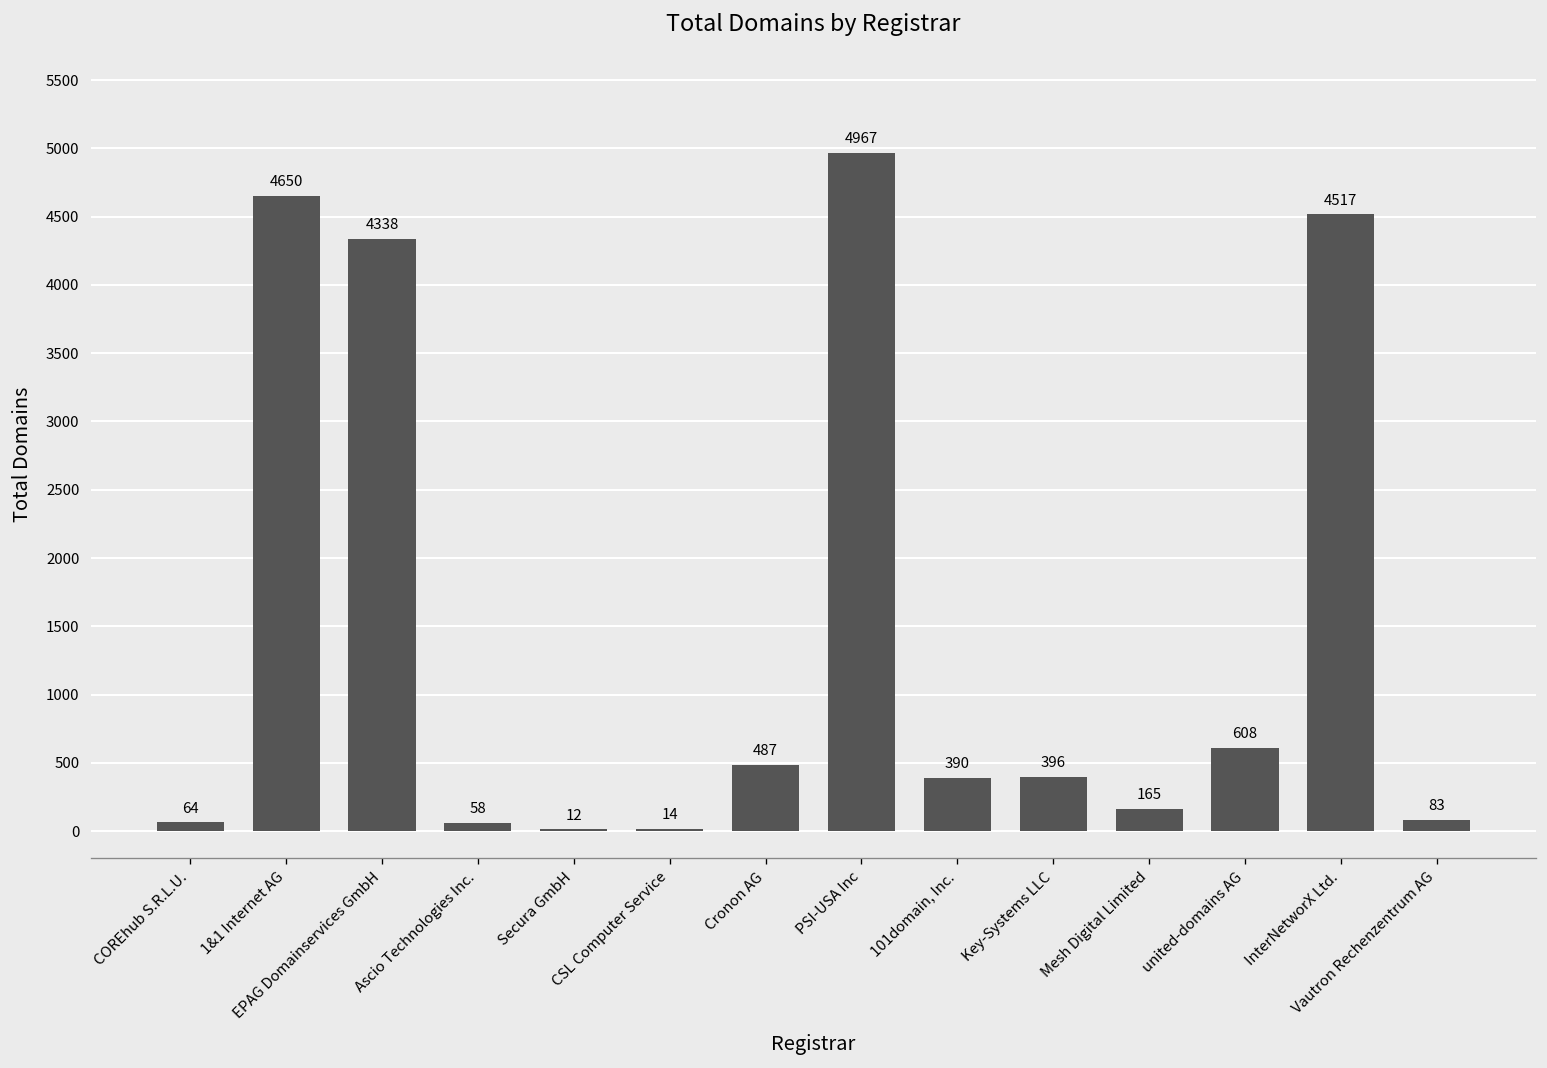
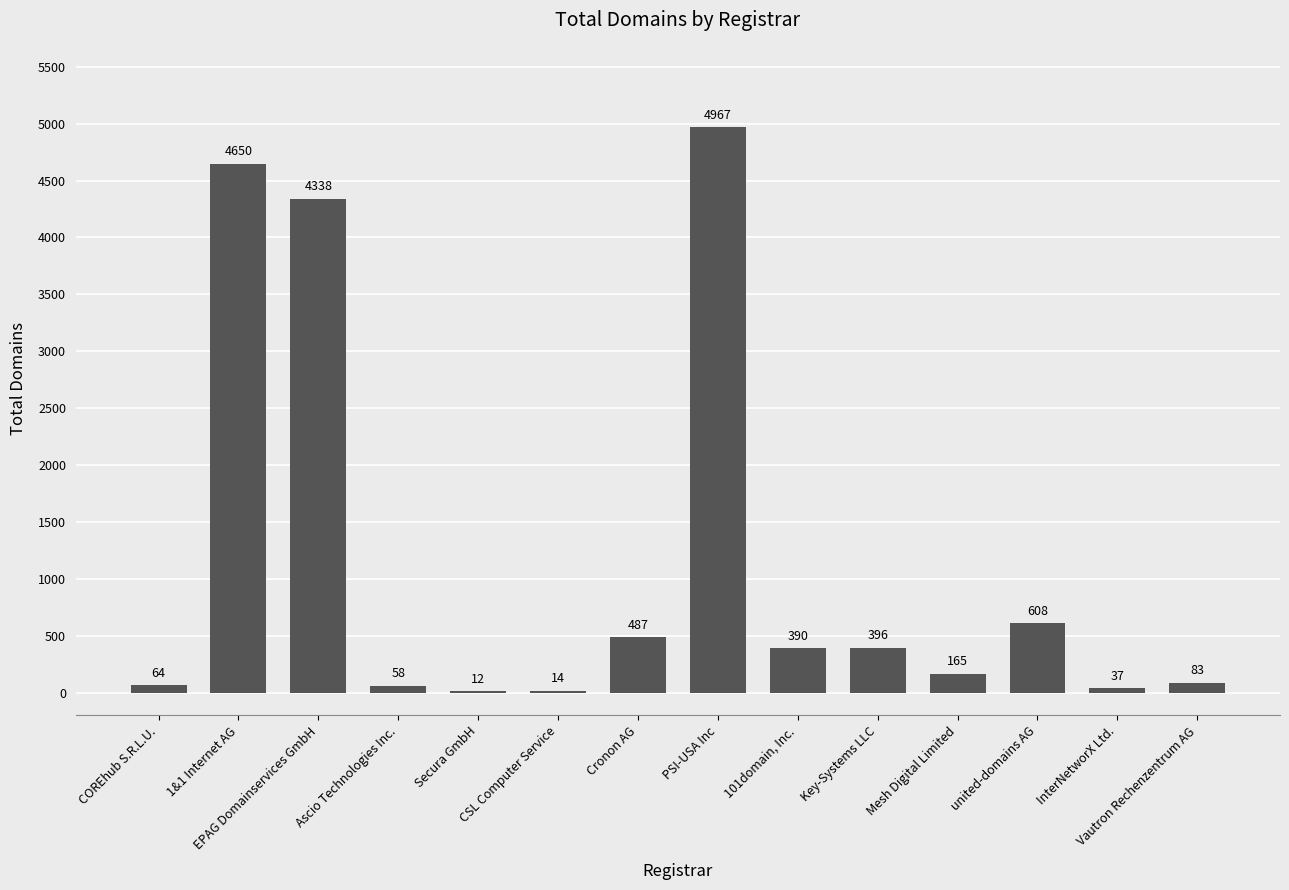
InterNetworX Ltd.: 4517 -> 37
